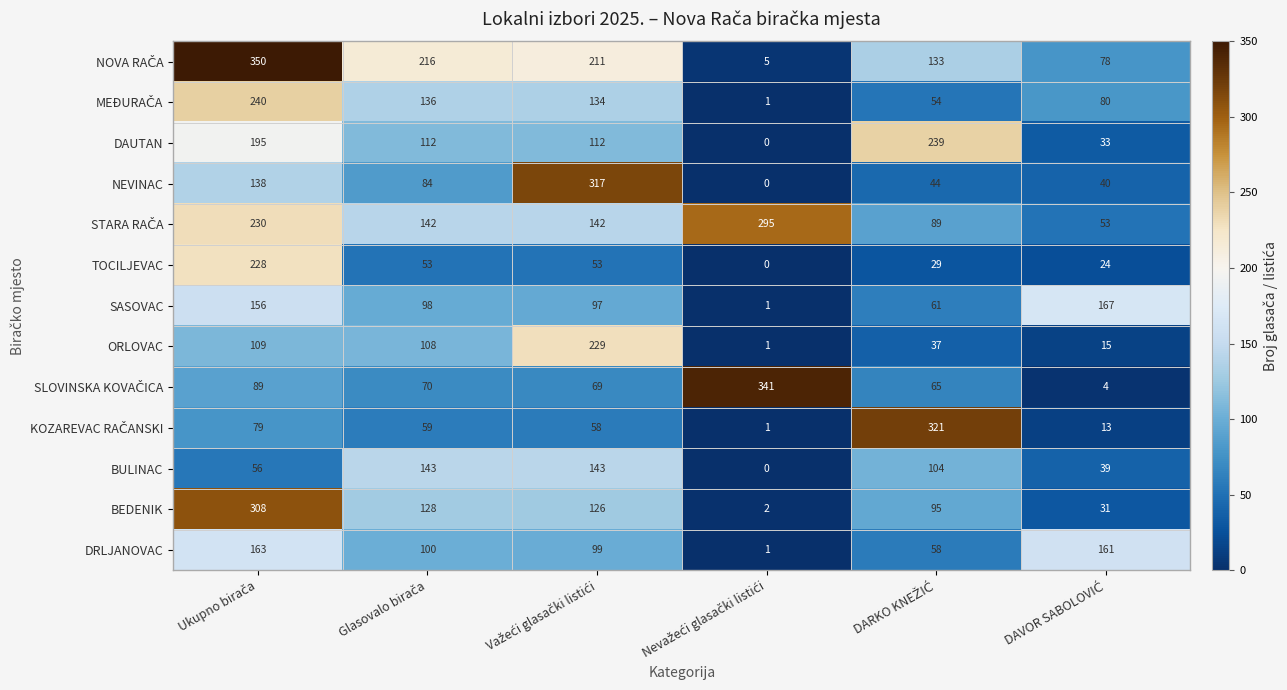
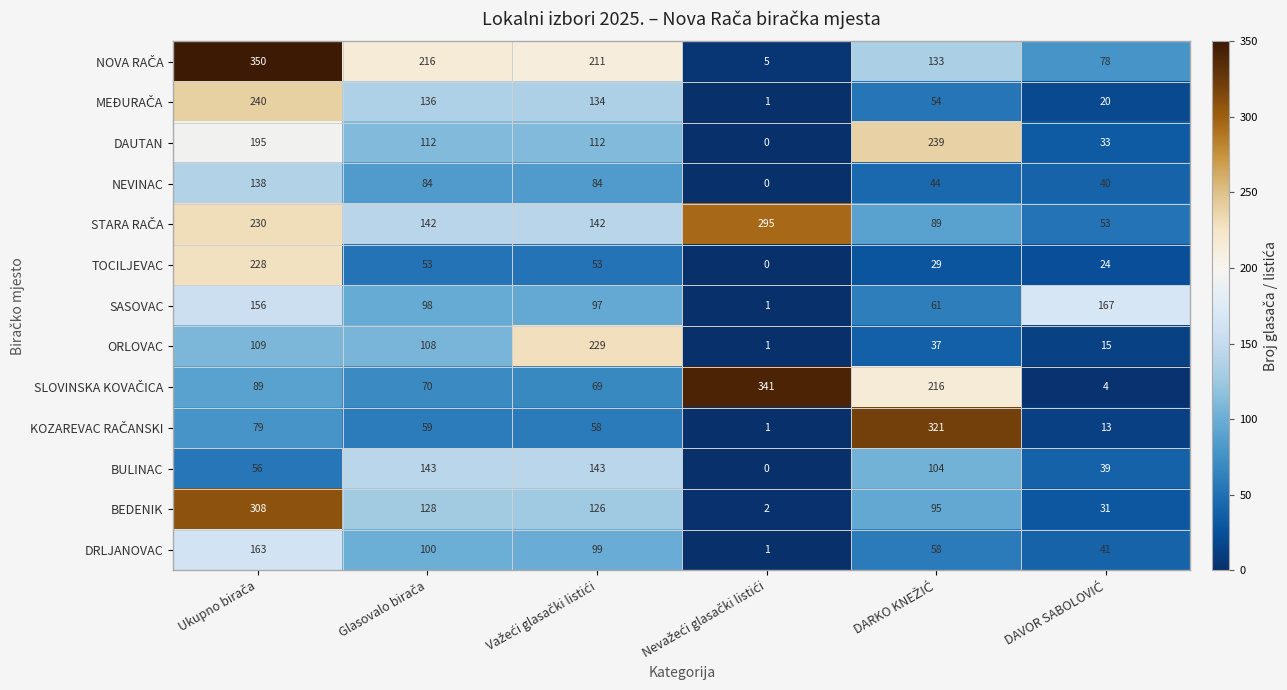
MEĐURAČA, DAVOR SABOLOVIĆ: 80 -> 20
NEVINAC, Važeći glasački listići: 317 -> 84
SLOVINSKA KOVAČICA, DARKO KNEŽIĆ: 65 -> 216
DRLJANOVAC, DAVOR SABOLOVIĆ: 161 -> 41
